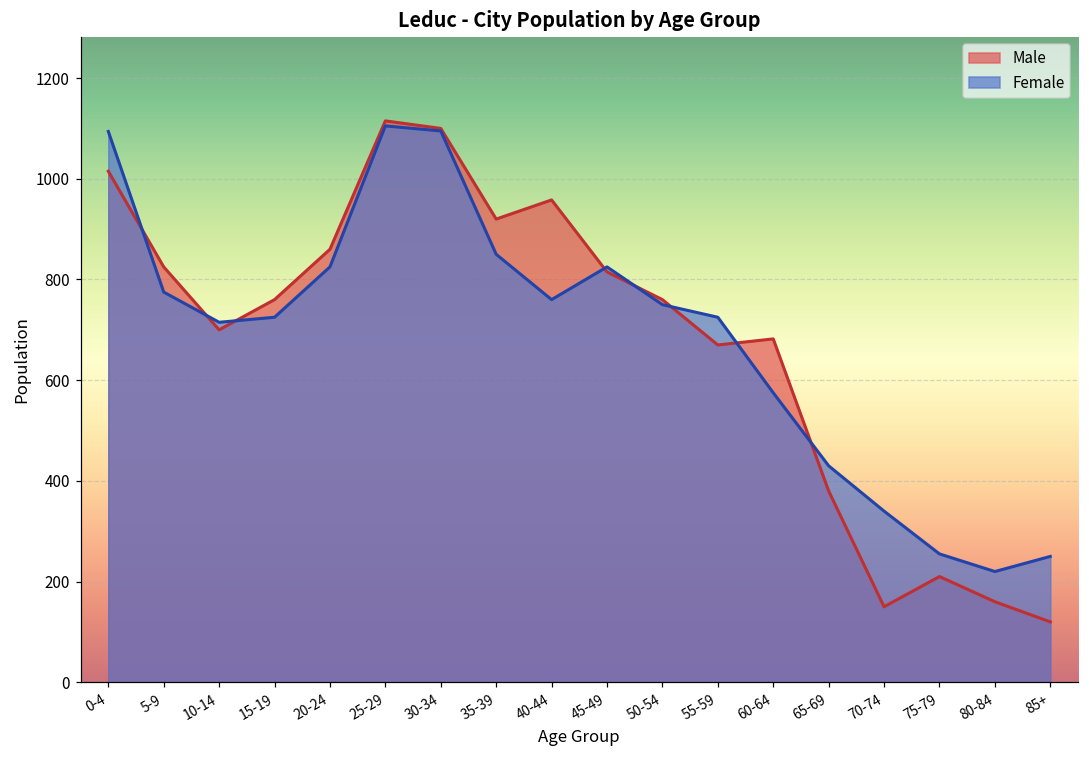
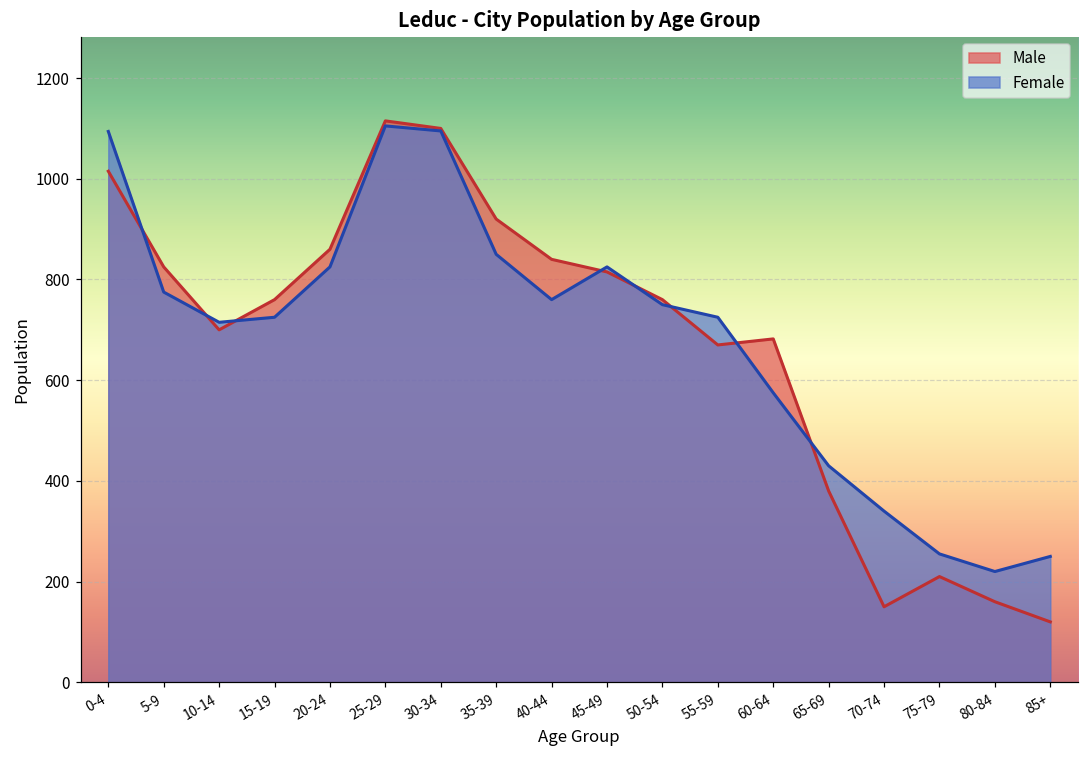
Male, 40-44: 960 -> 840
